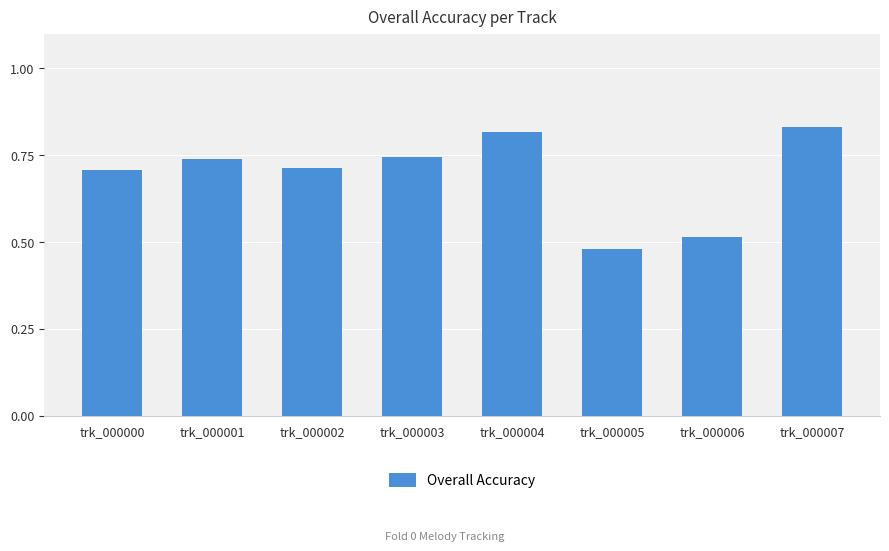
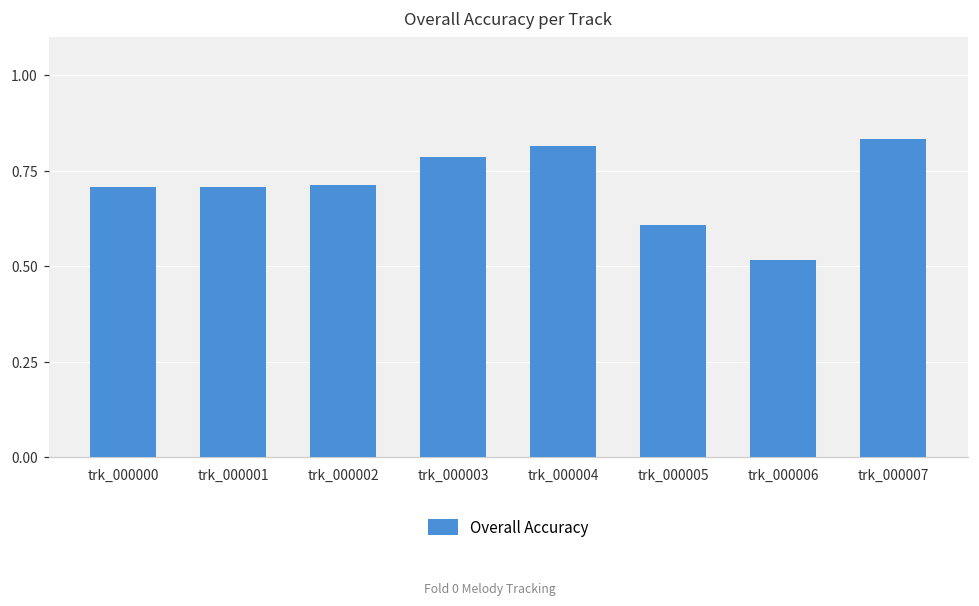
trk_000001: 0.74 -> 0.71
trk_000003: 0.74 -> 0.79
trk_000005: 0.48 -> 0.61
